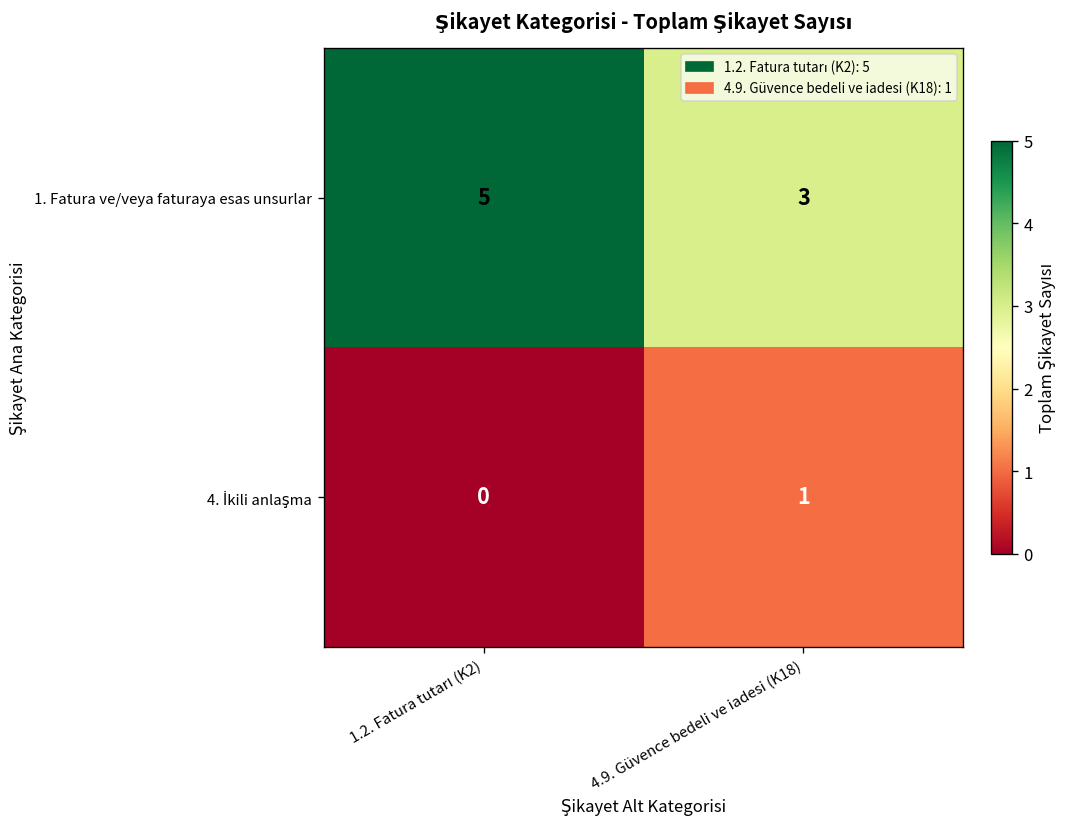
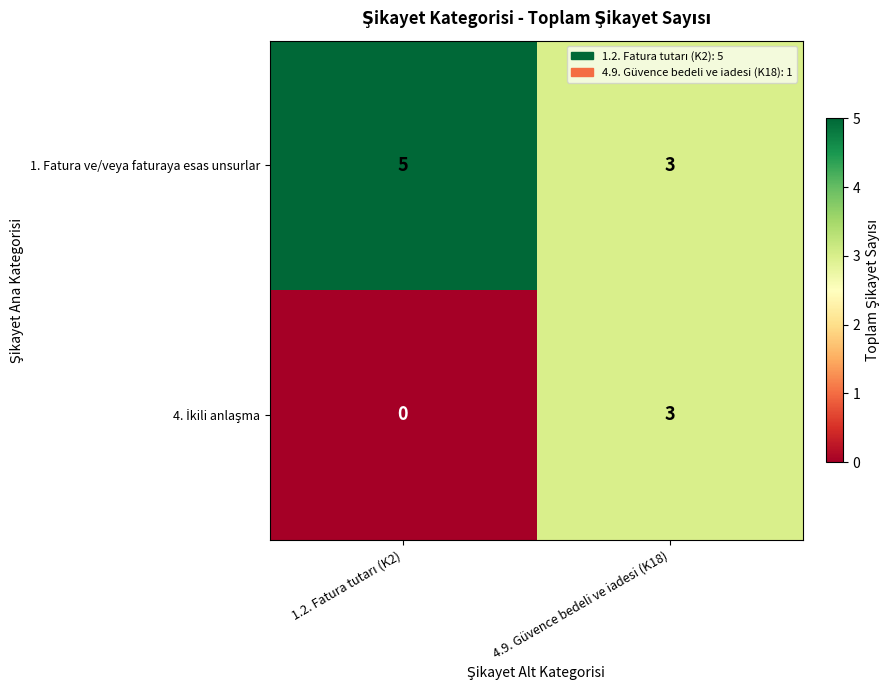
4. İkili anlaşma, 4.9. Güvence bedeli ve iadesi (K18): 1 -> 3
